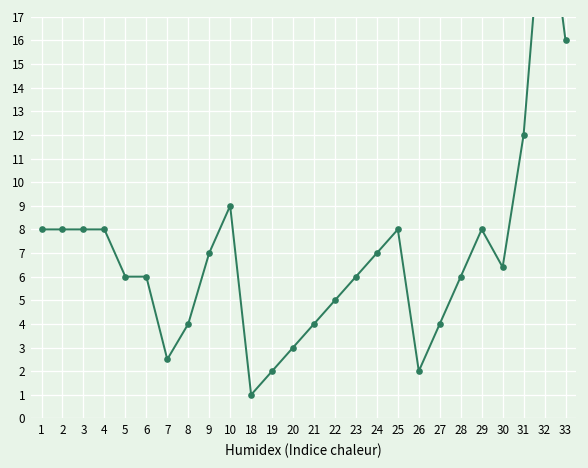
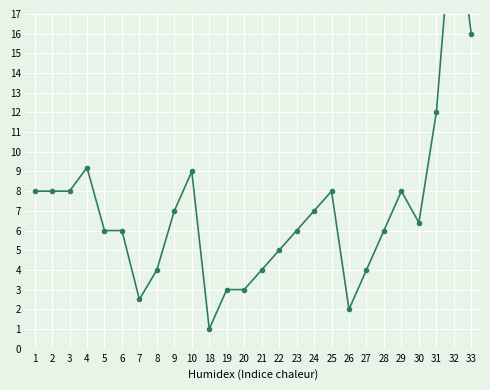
4: 8.0 -> 9.2
19: 2 -> 3
